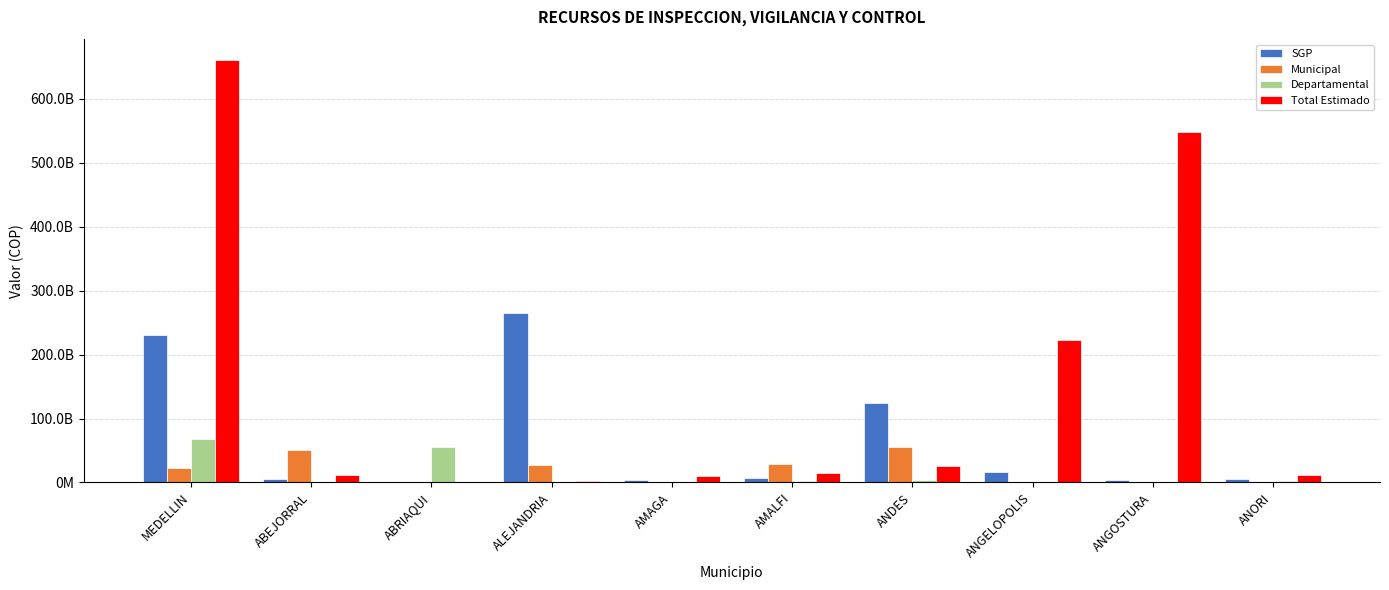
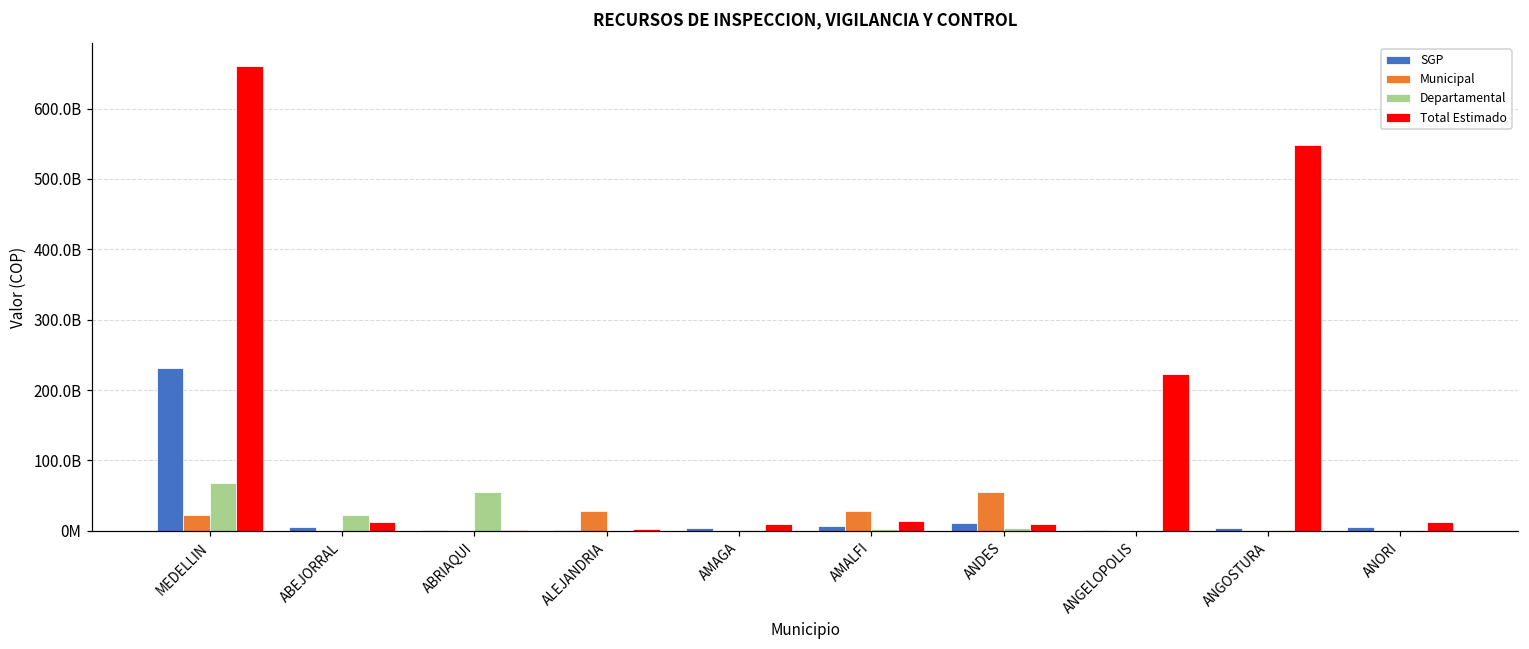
Municipal, ABEJORRAL: 50000000000 -> 0
Departamental, ABEJORRAL: 0 -> 20000000000
SGP, ALEJANDRIA: 270000000000 -> 0
SGP, ANDES: 120000000000 -> 10000000000
Total Estimado, ANDES: 30000000000 -> 10000000000
SGP, ANGELOPOLIS: 20000000000 -> 0
